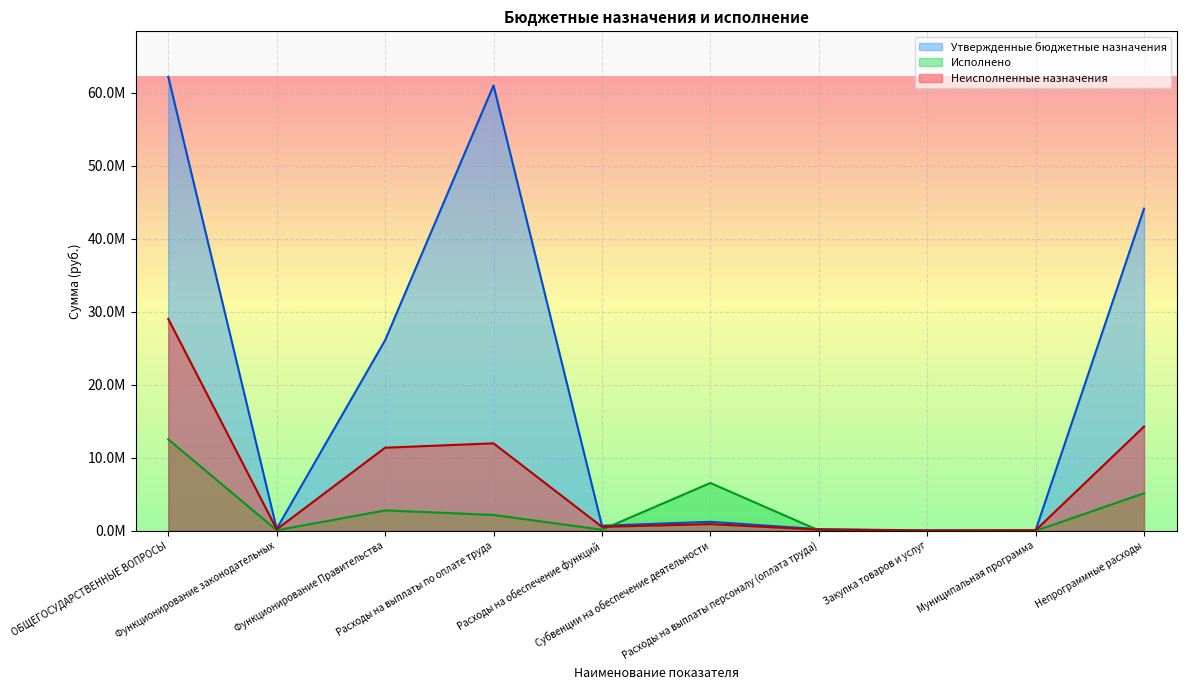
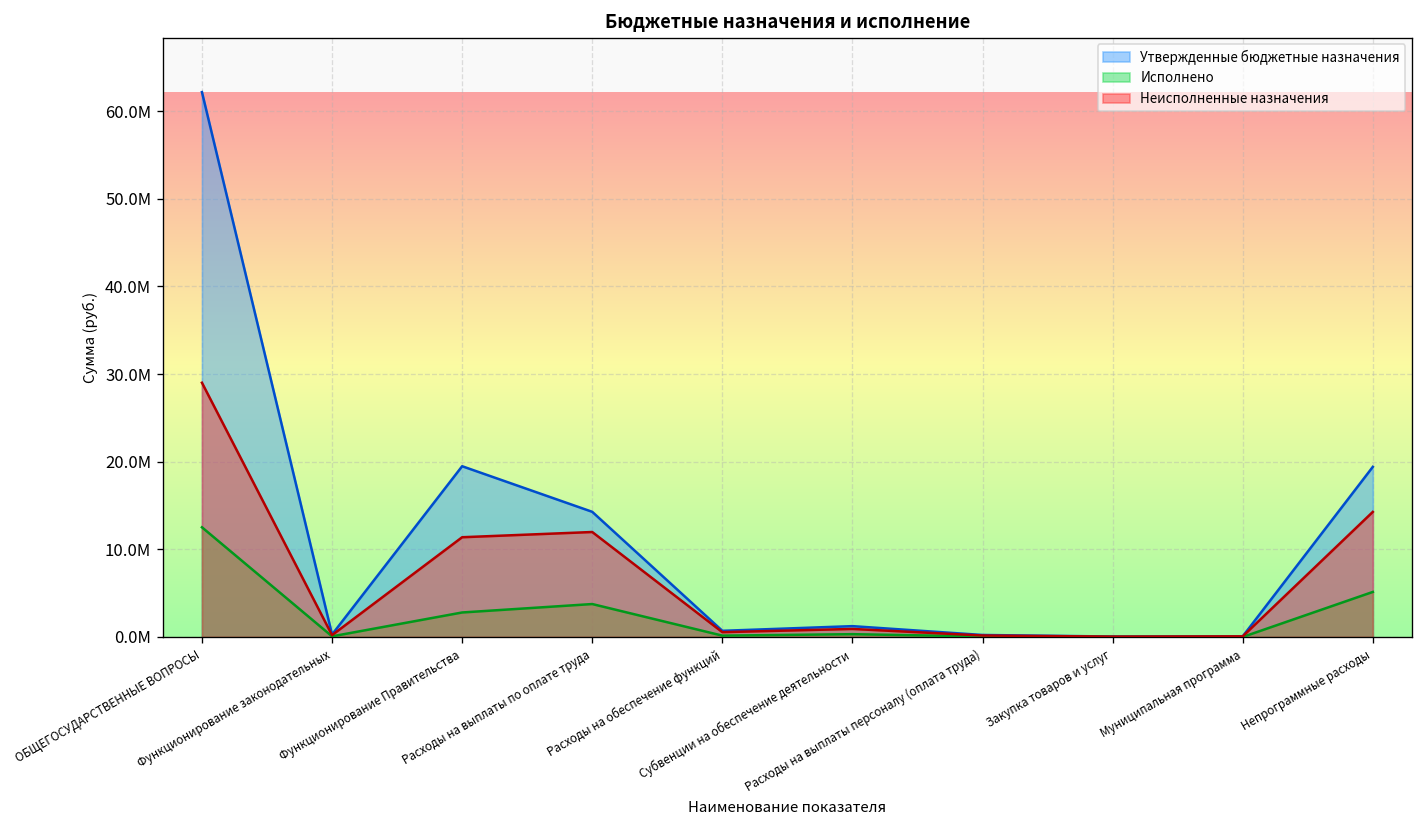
Утвержденные бюджетные назначения, Функционирование Правительства: 26000000 -> 19000000
Утвержденные бюджетные назначения, Расходы на выплаты по оплате труда: 61000000 -> 14000000
Исполнено, Расходы на выплаты по оплате труда: 2000000 -> 4000000
Исполнено, Субвенции на обеспечение деятельности: 7000000 -> 0
Утвержденные бюджетные назначения, Непрограммные расходы: 44000000 -> 19000000
